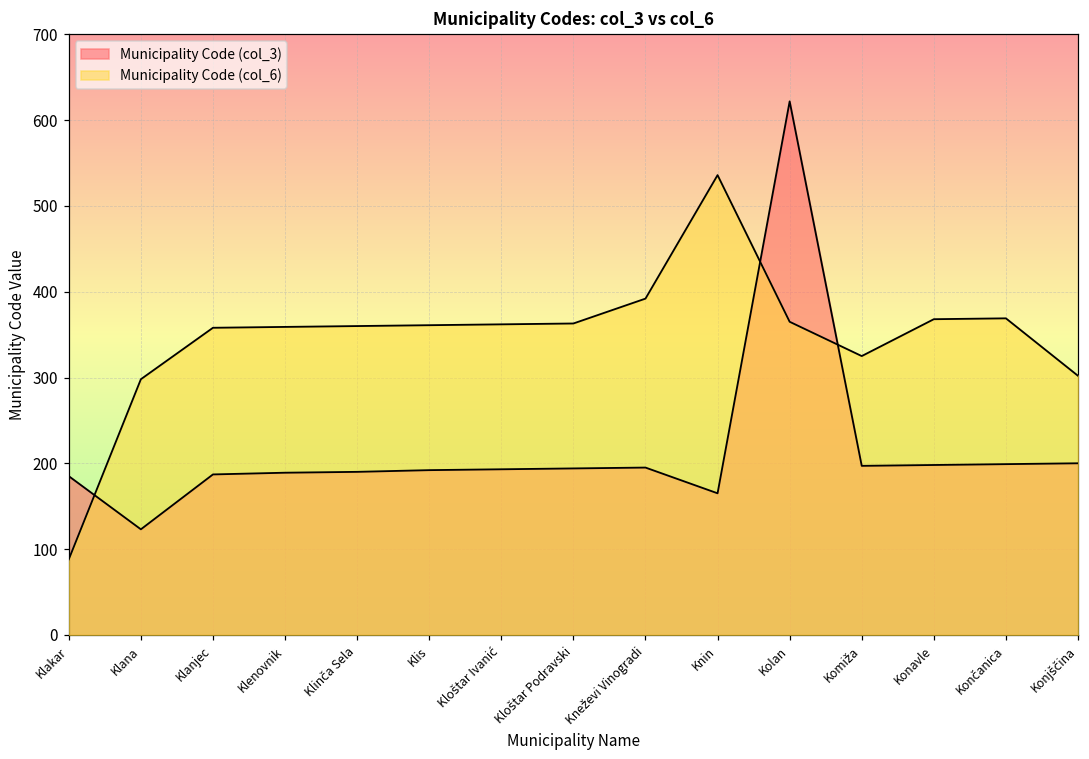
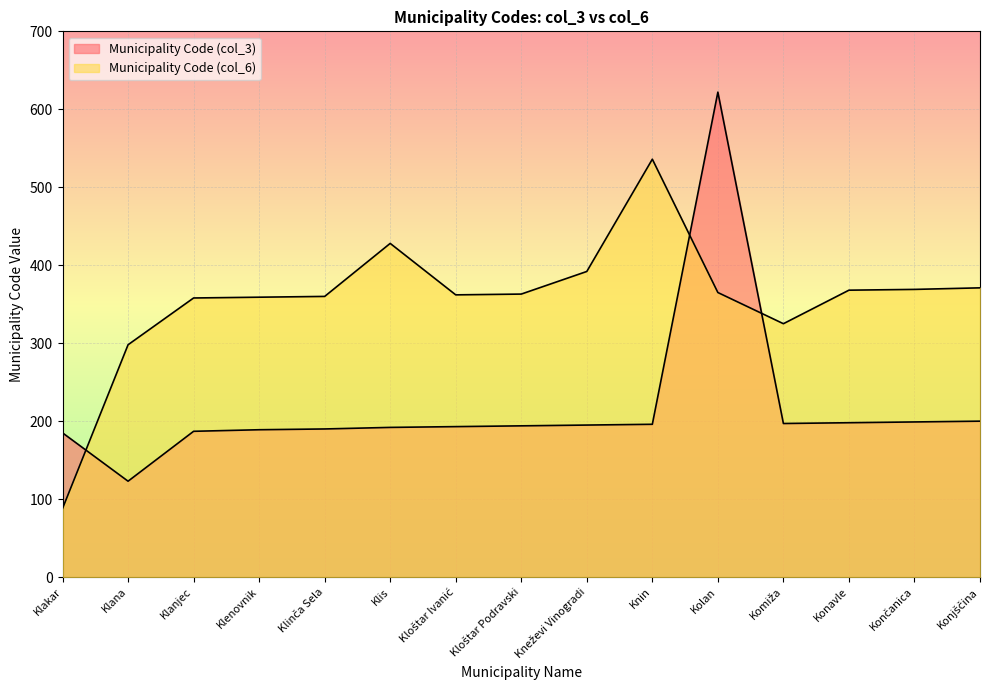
Municipality Code (col_6), Klis: 360 -> 430
Municipality Code (col_3), Knin: 170 -> 200
Municipality Code (col_6), Konjščina: 300 -> 370
